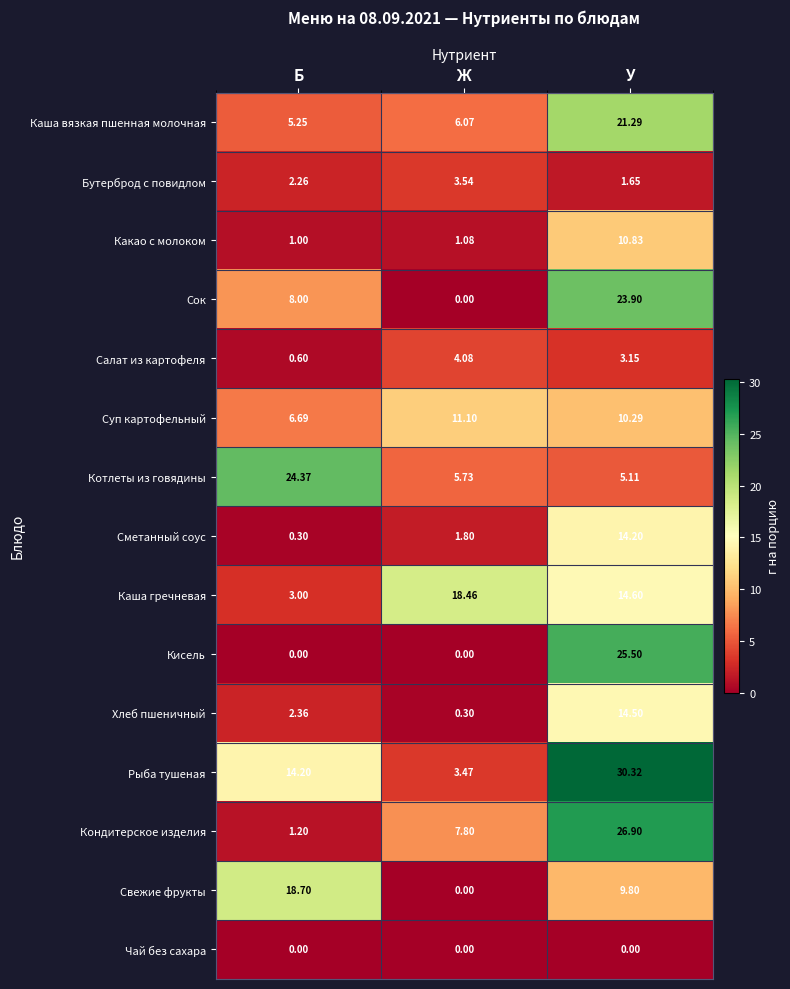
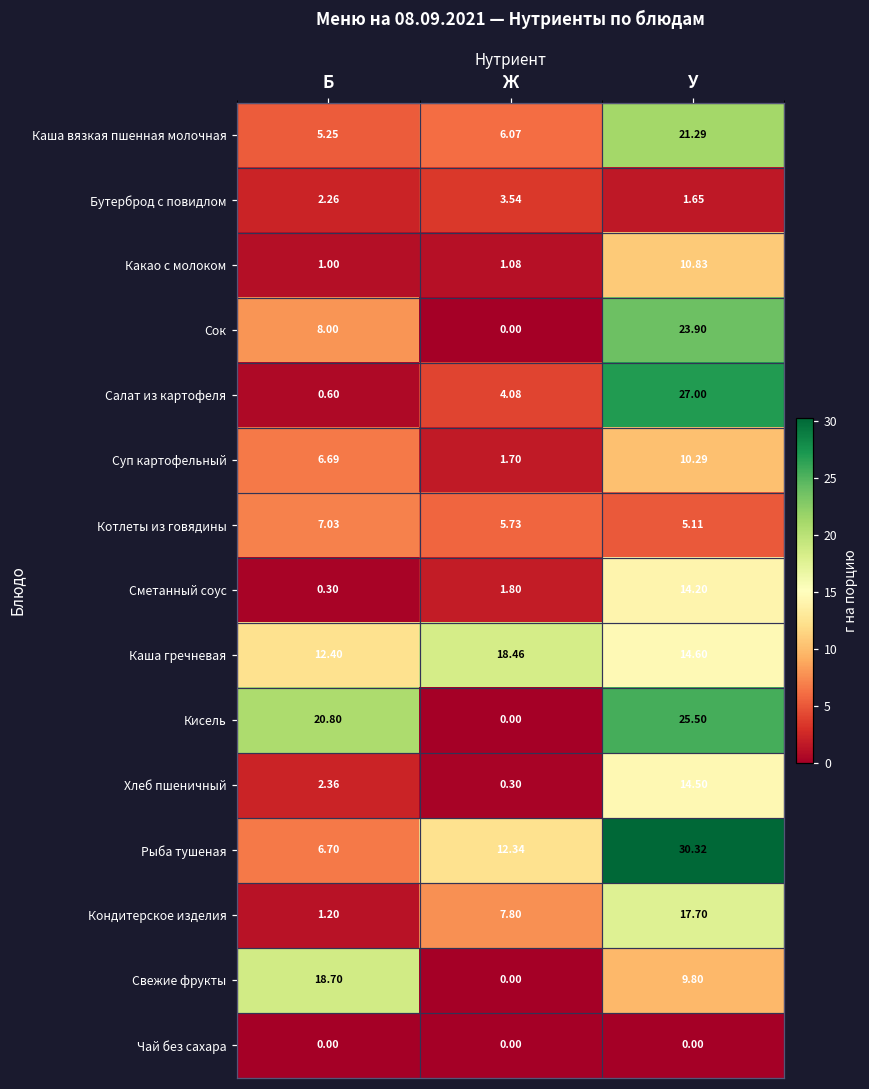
Салат из картофеля, У: 3.15 -> 27.00
Суп картофельный, Ж: 11.10 -> 1.70
Котлеты из говядины, Б: 24.37 -> 7.03
Каша гречневая, Б: 3.00 -> 12.40
Кисель, Б: 0.00 -> 20.80
Рыба тушеная, Б: 14.20 -> 6.70
Рыба тушеная, Ж: 3.47 -> 12.34
Кондитерское изделия, У: 26.90 -> 17.70
